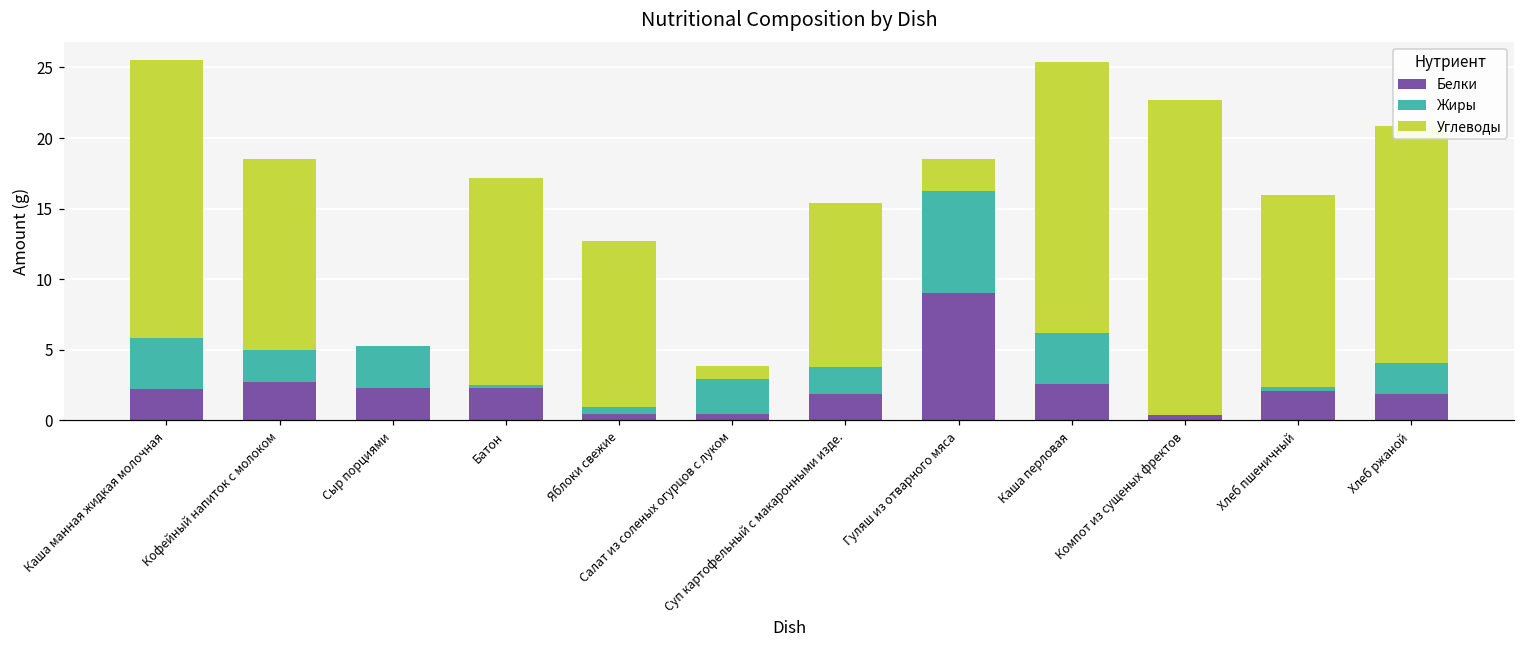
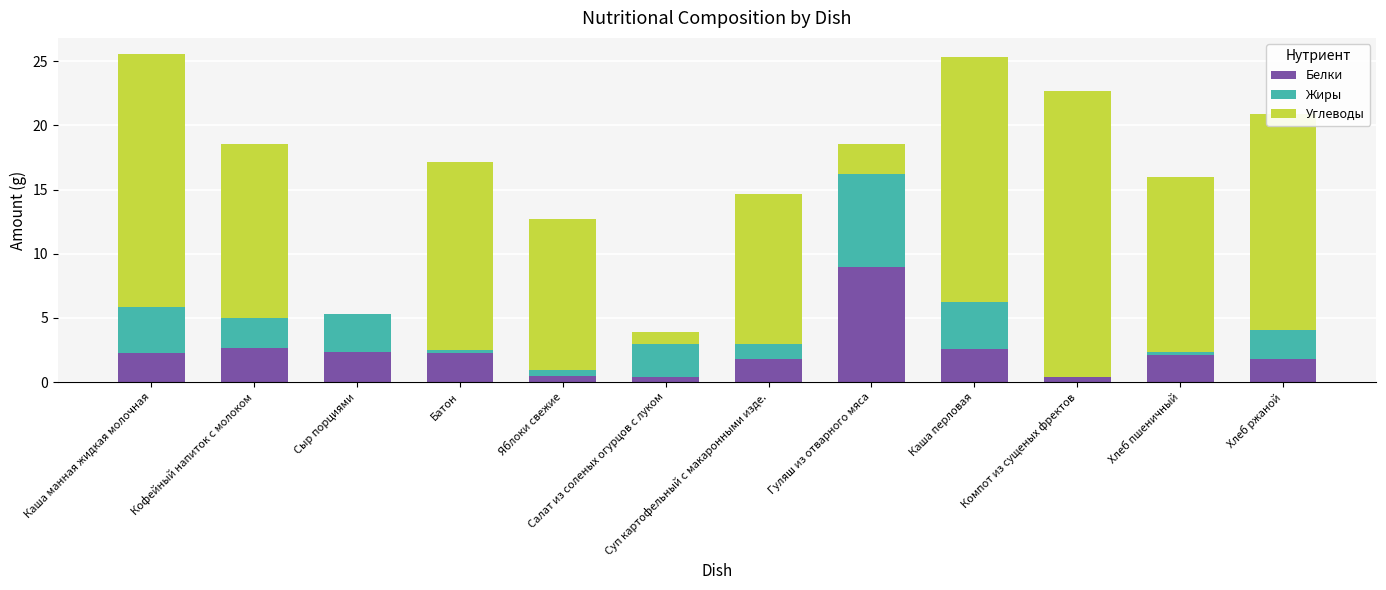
Жиры, Суп картофельный с макаронными изде.: 1.9 -> 1.2
